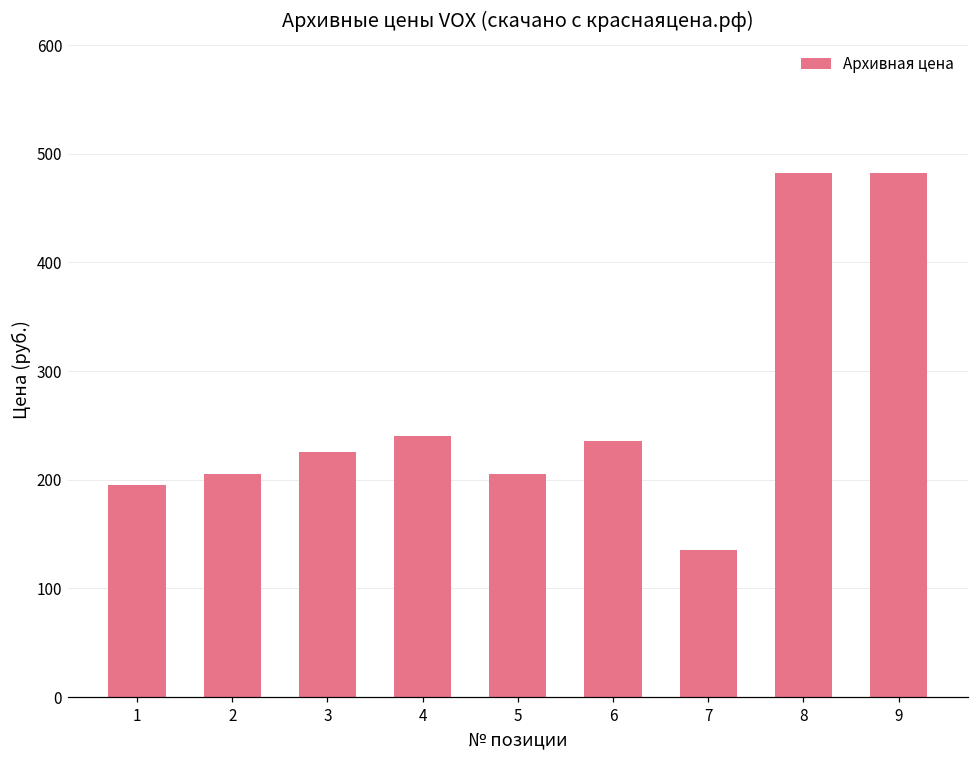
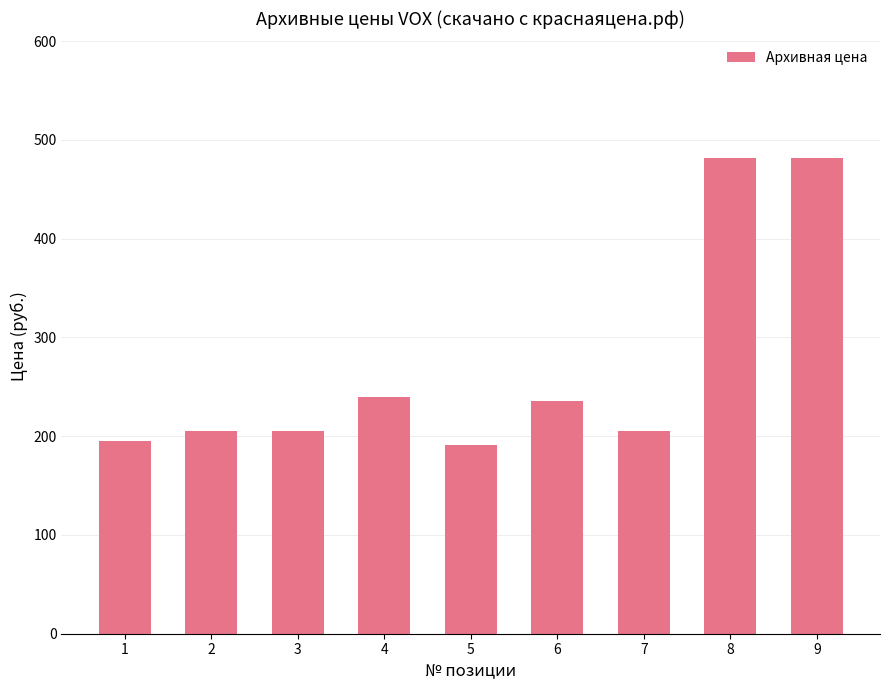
3: 230 -> 210
5: 210 -> 190
7: 140 -> 210
